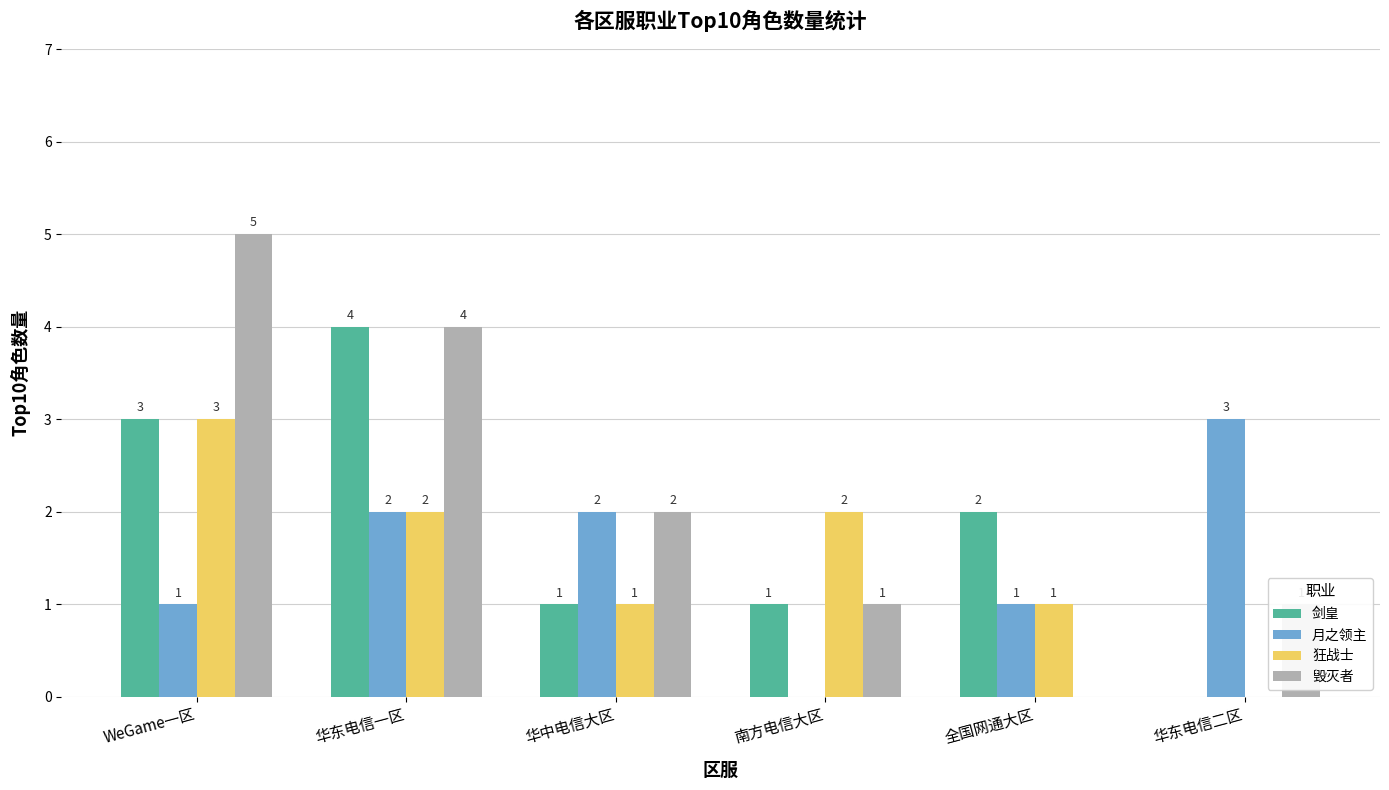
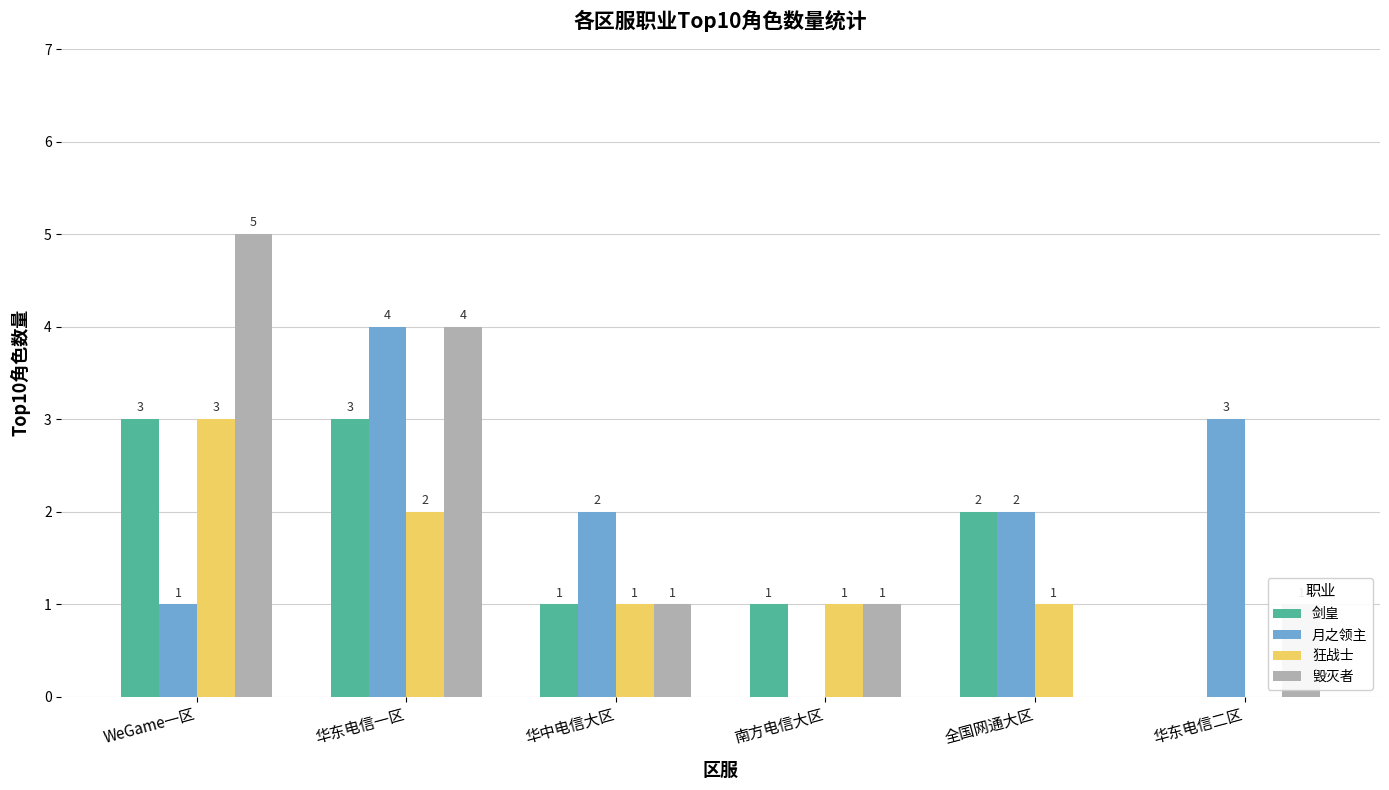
剑皇, 华东电信一区: 4 -> 3
月之领主, 华东电信一区: 2 -> 4
毁灭者, 华中电信大区: 2 -> 1
狂战士, 南方电信大区: 2 -> 1
月之领主, 全国网通大区: 1 -> 2
